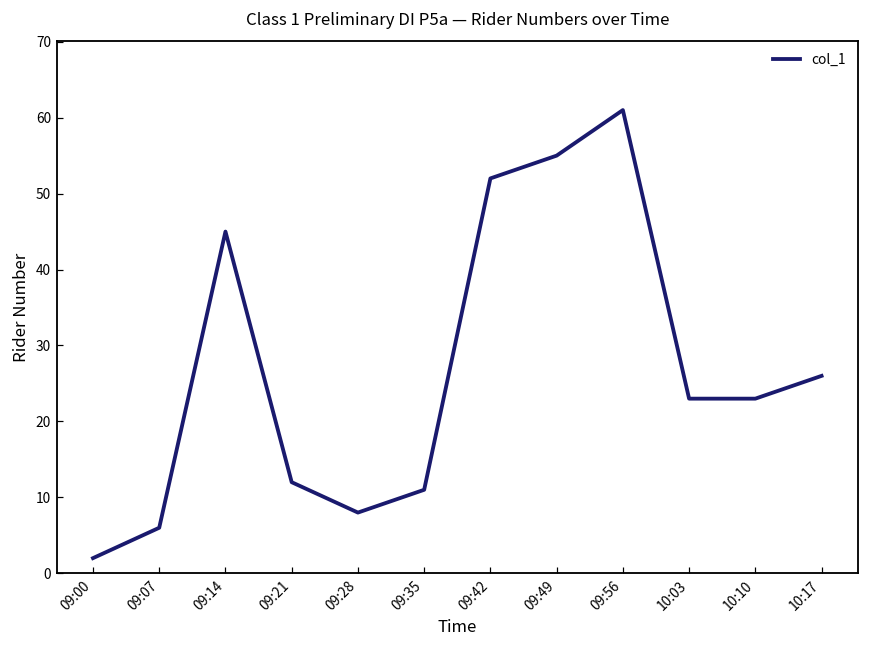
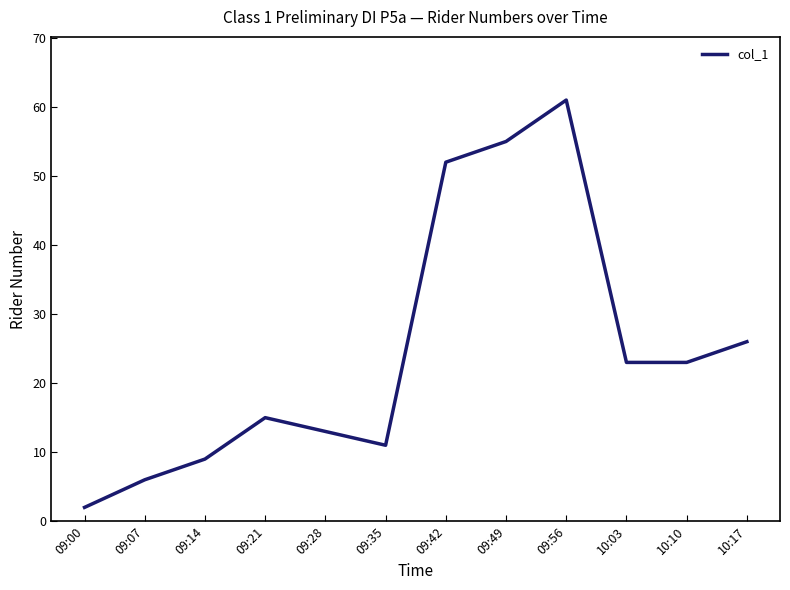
09:14: 45 -> 9
09:21: 12 -> 15
09:28: 8 -> 13
